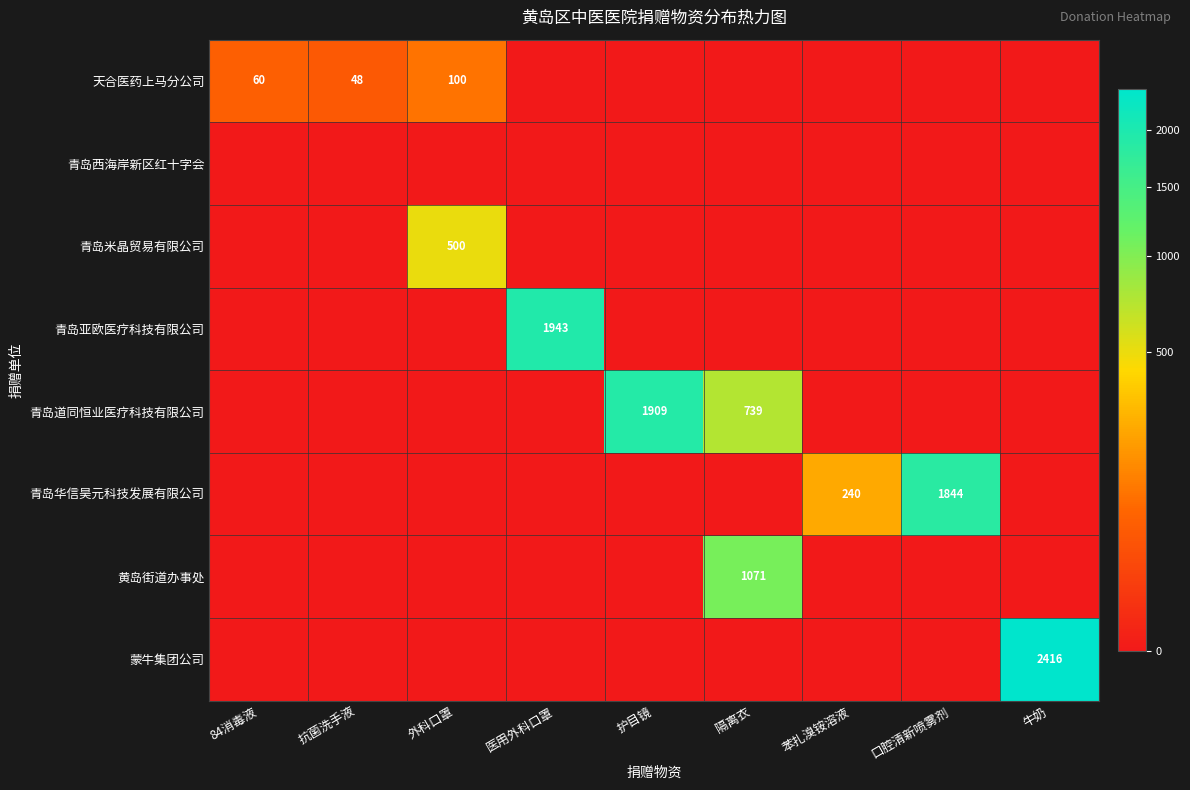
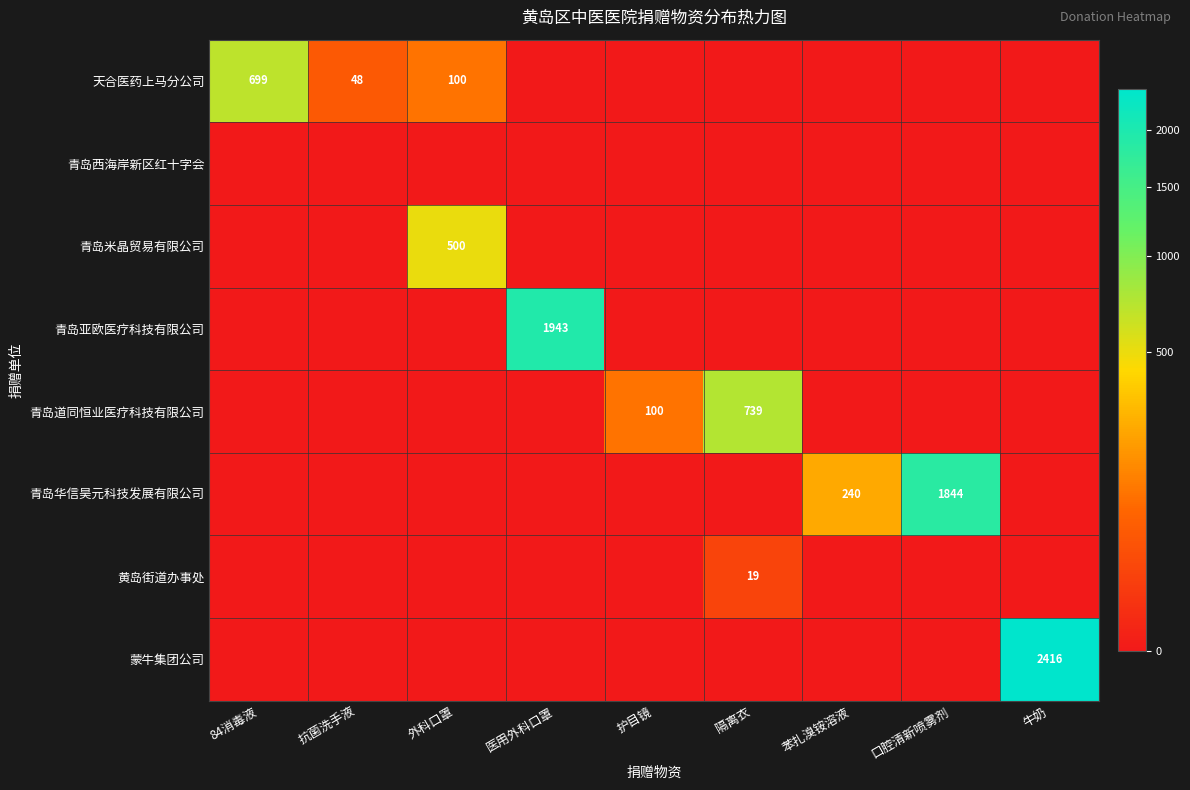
天合医药上马分公司, 84消毒液: 60 -> 699
青岛道同恒业医疗科技有限公司, 护目镜: 1909 -> 100
黄岛街道办事处, 隔离衣: 1071 -> 19
